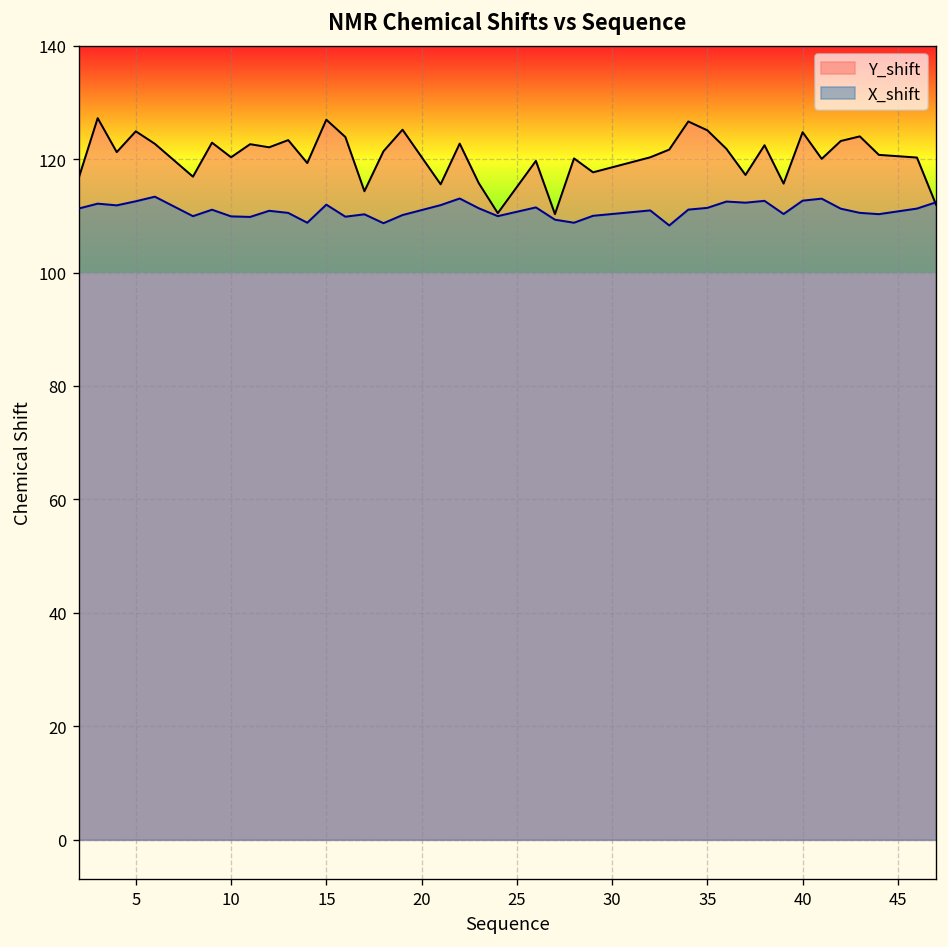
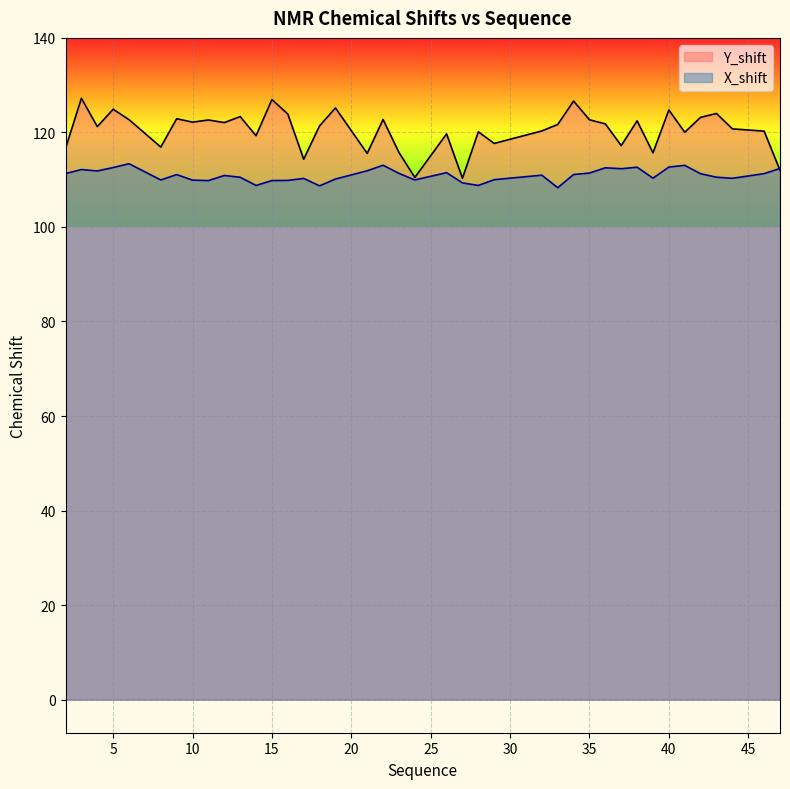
Y_shift, 10: 120 -> 122
X_shift, 15: 112 -> 110
Y_shift, 35: 125 -> 123
